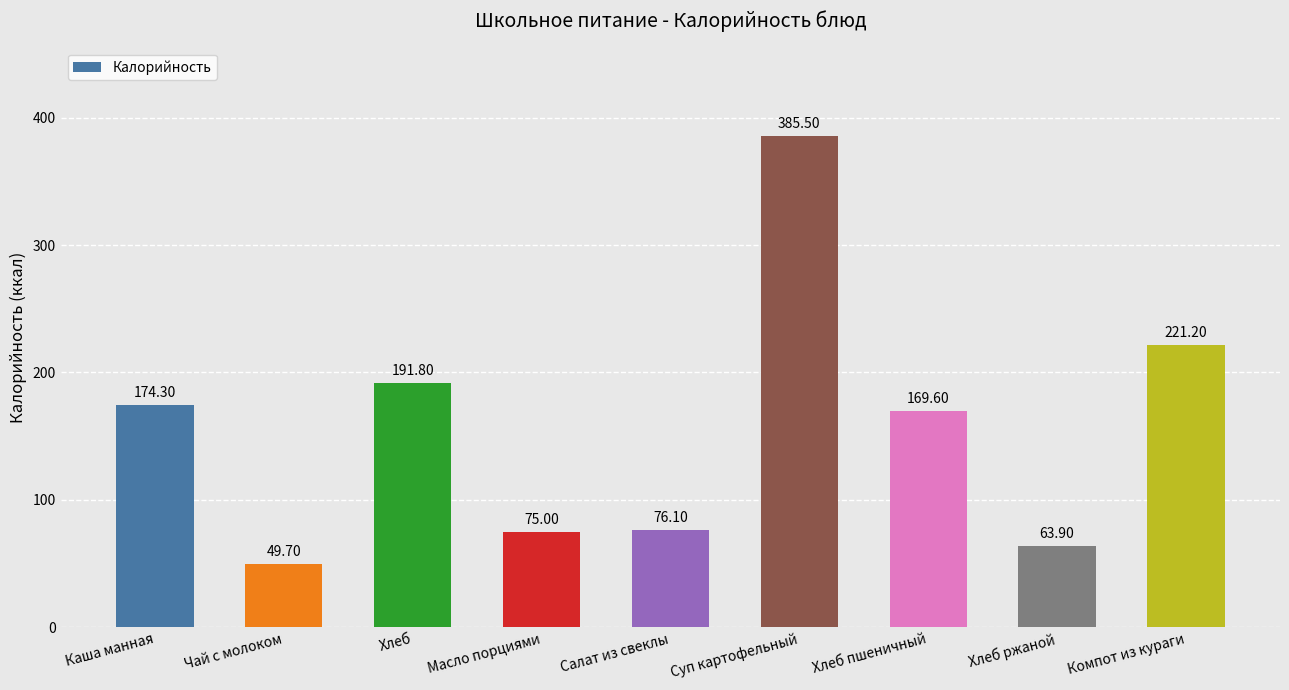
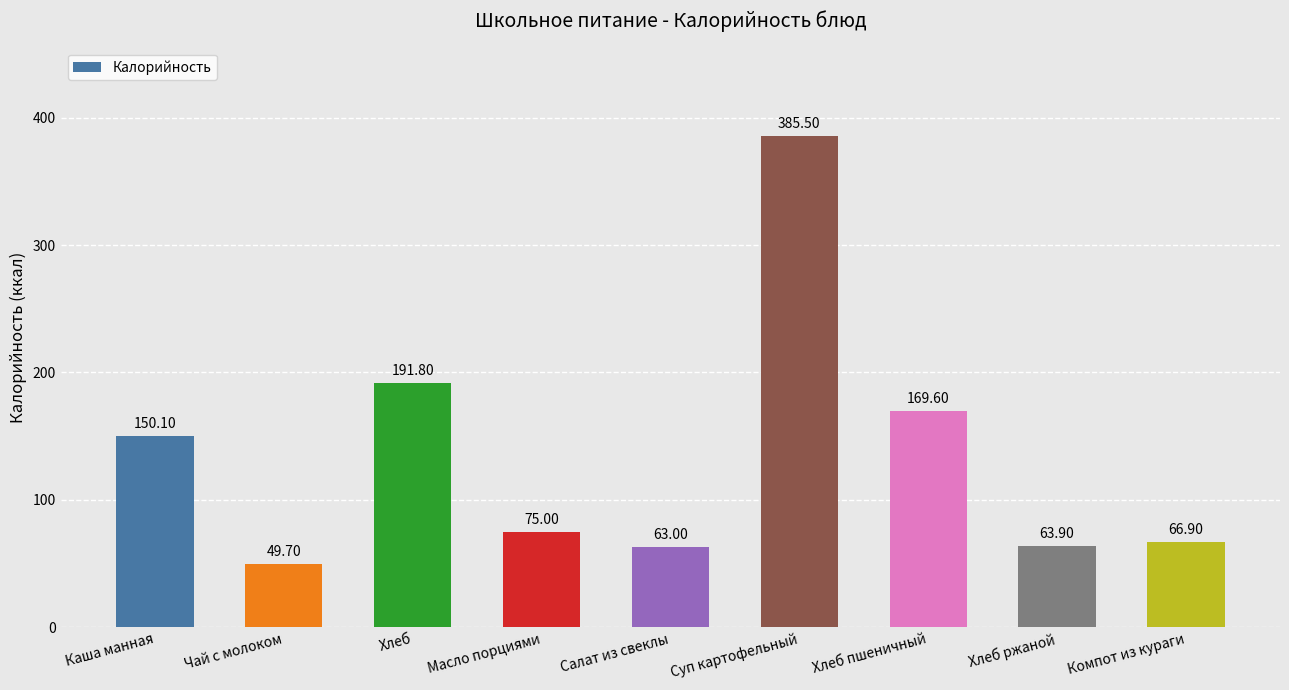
Каша манная: 174.30 -> 150.10
Салат из свеклы: 76.10 -> 63.00
Компот из кураги: 221.20 -> 66.90
